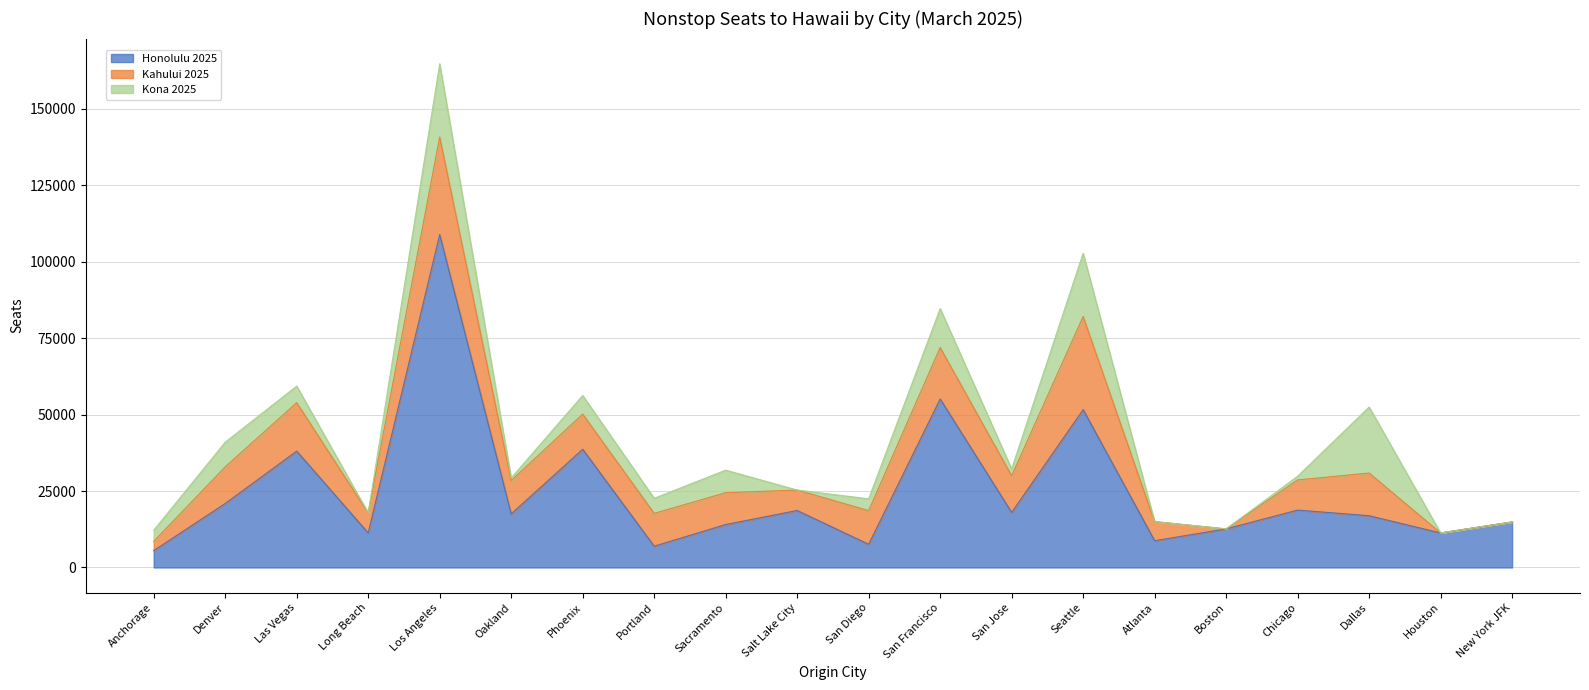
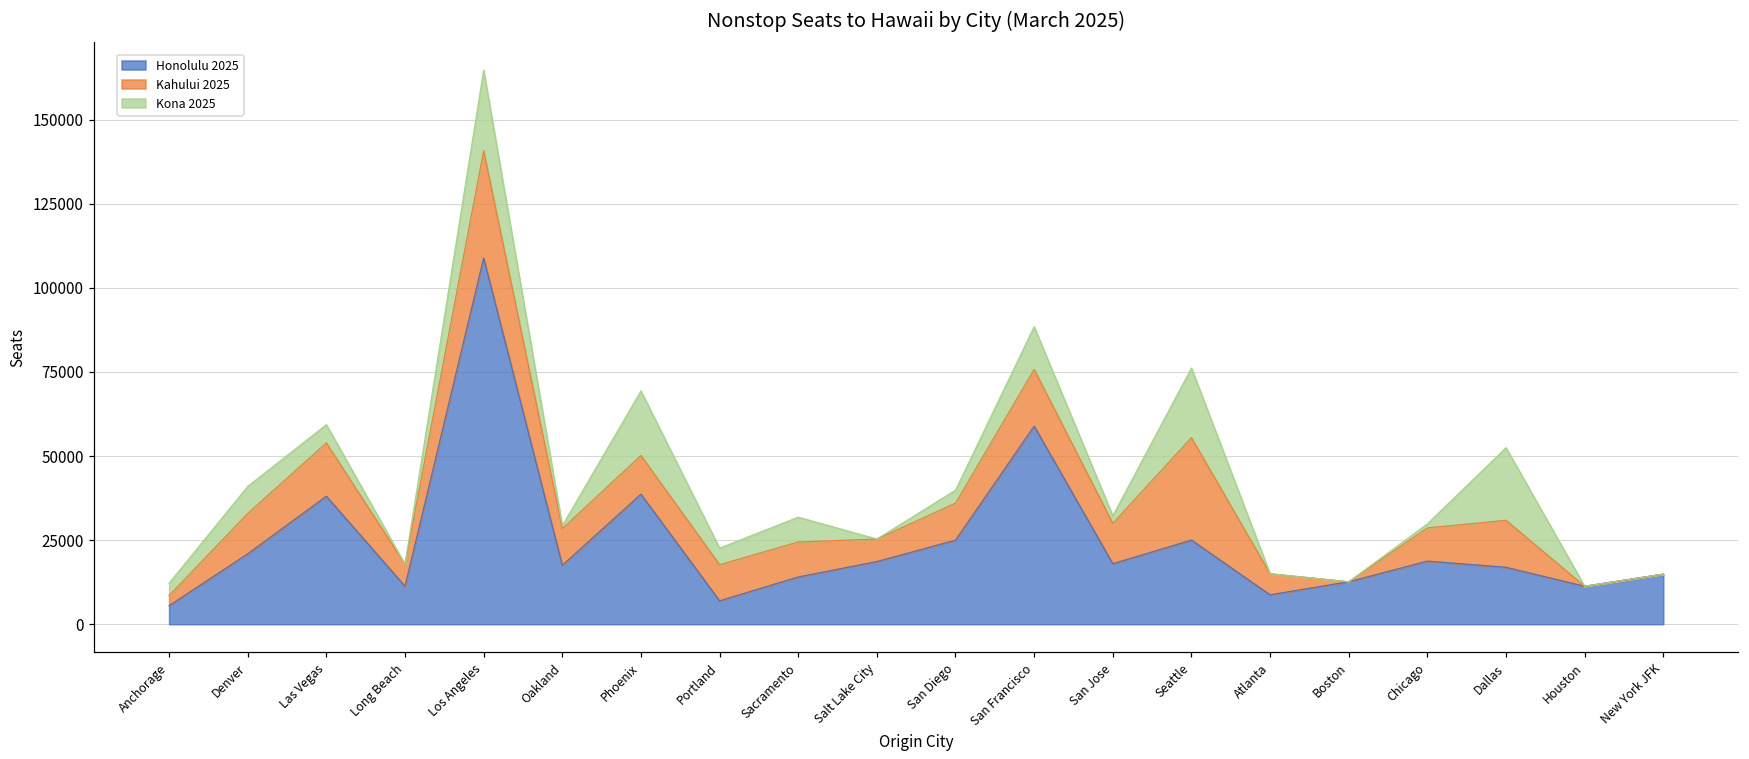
Kona 2025, Phoenix: 6000 -> 19000
Honolulu 2025, San Diego: 8000 -> 25000
Honolulu 2025, San Francisco: 55000 -> 59000
Honolulu 2025, Seattle: 52000 -> 25000
